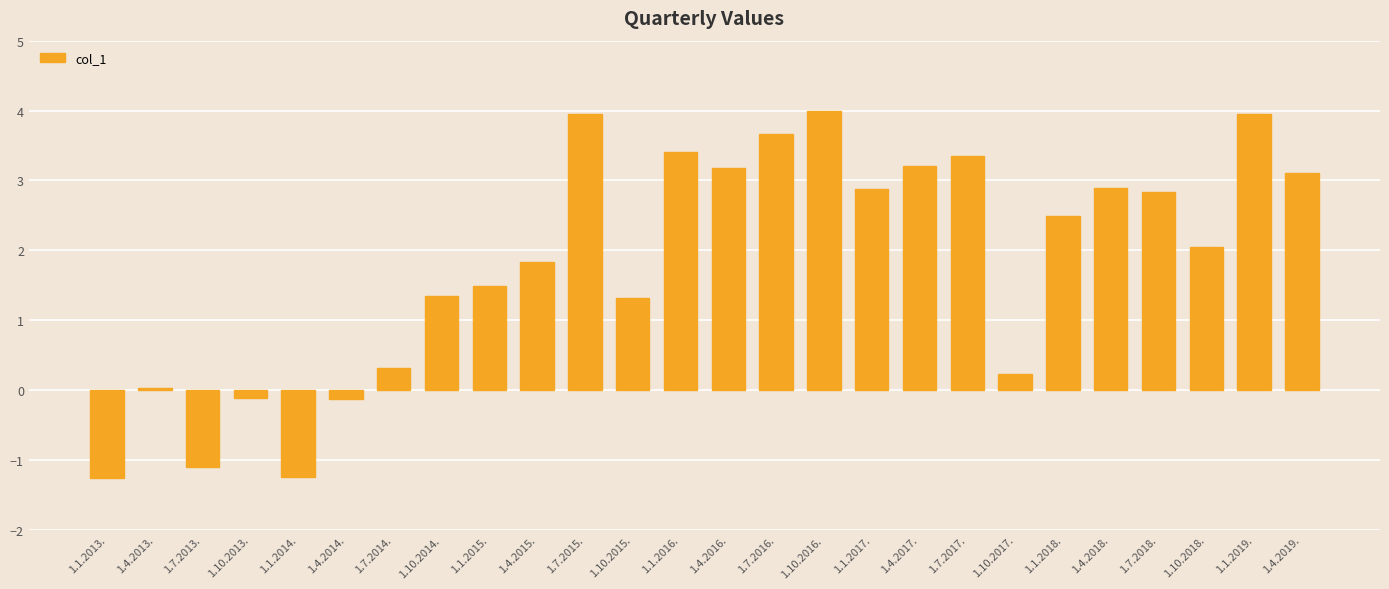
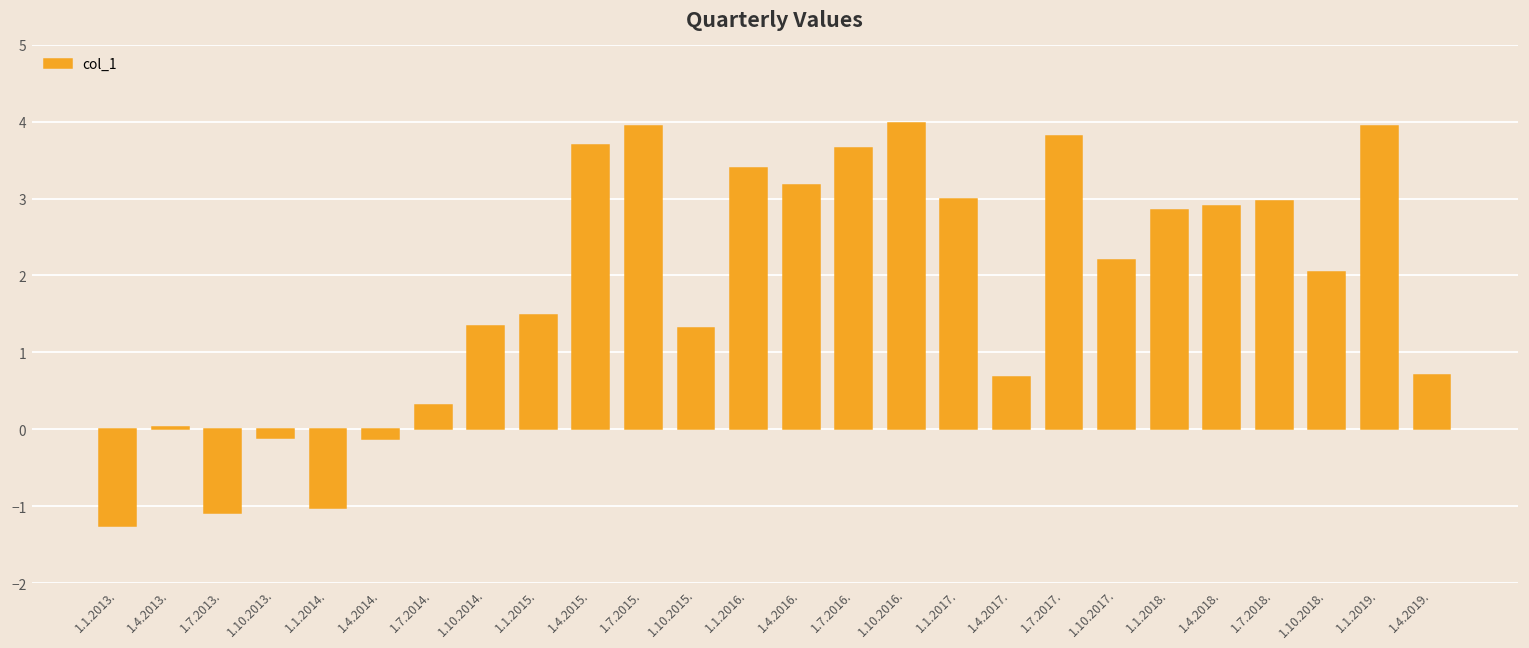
1.1.2014.: -1.2 -> -1.0
1.4.2015.: 1.8 -> 3.7
1.1.2017.: 2.9 -> 3.0
1.4.2017.: 3.2 -> 0.7
1.7.2017.: 3.4 -> 3.8
1.10.2017.: 0.2 -> 2.2
1.1.2018.: 2.5 -> 2.9
1.7.2018.: 2.8 -> 3.0
1.4.2019.: 3.1 -> 0.7
